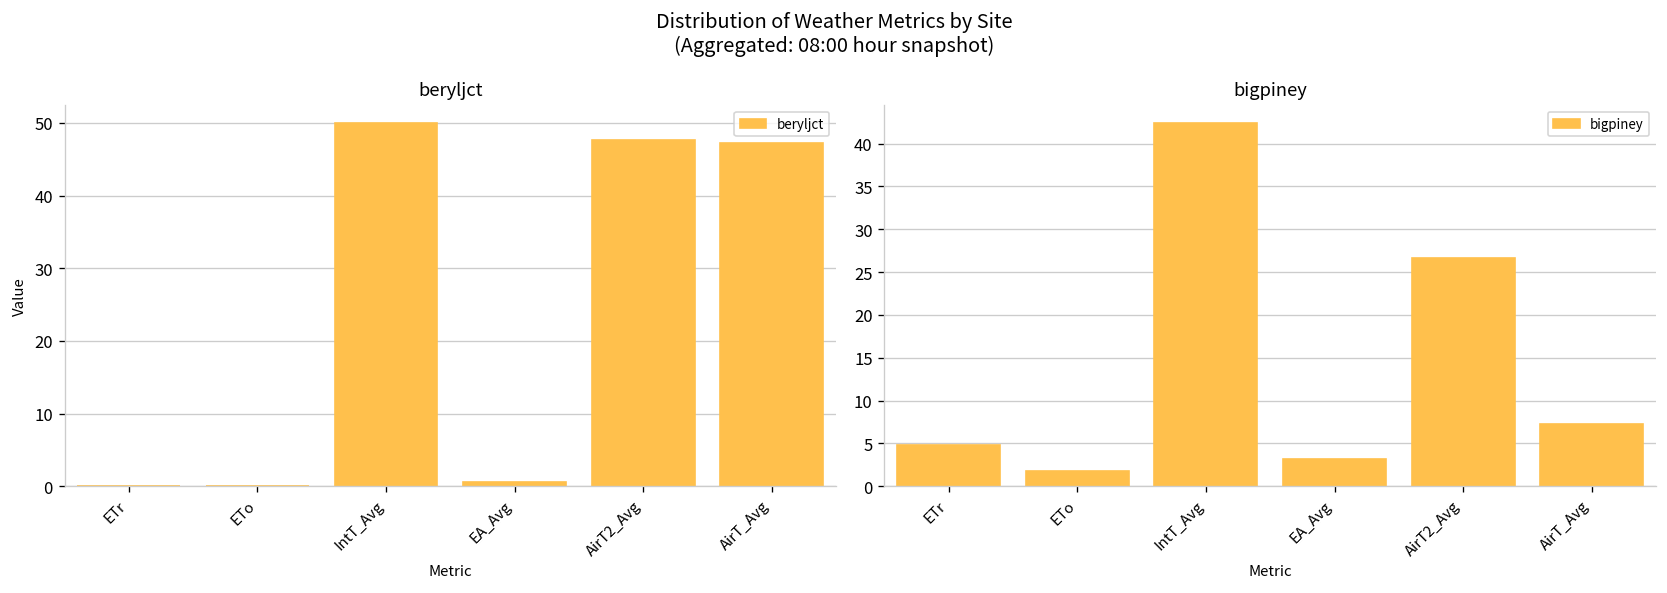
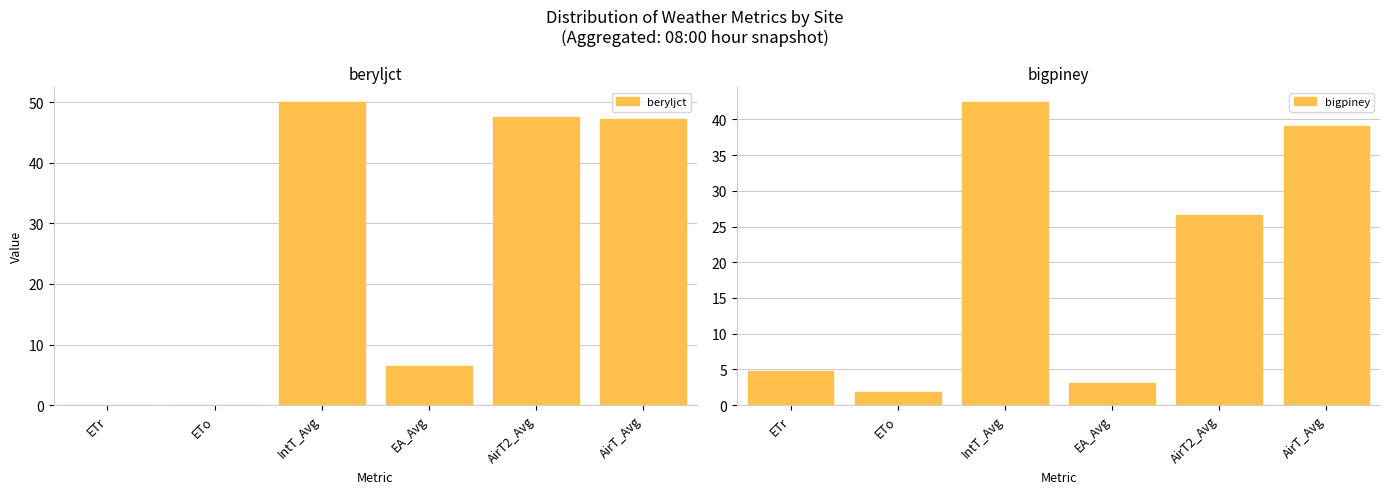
beryljct, EA_Avg: 1 -> 6
bigpiney, AirT_Avg: 7 -> 39
